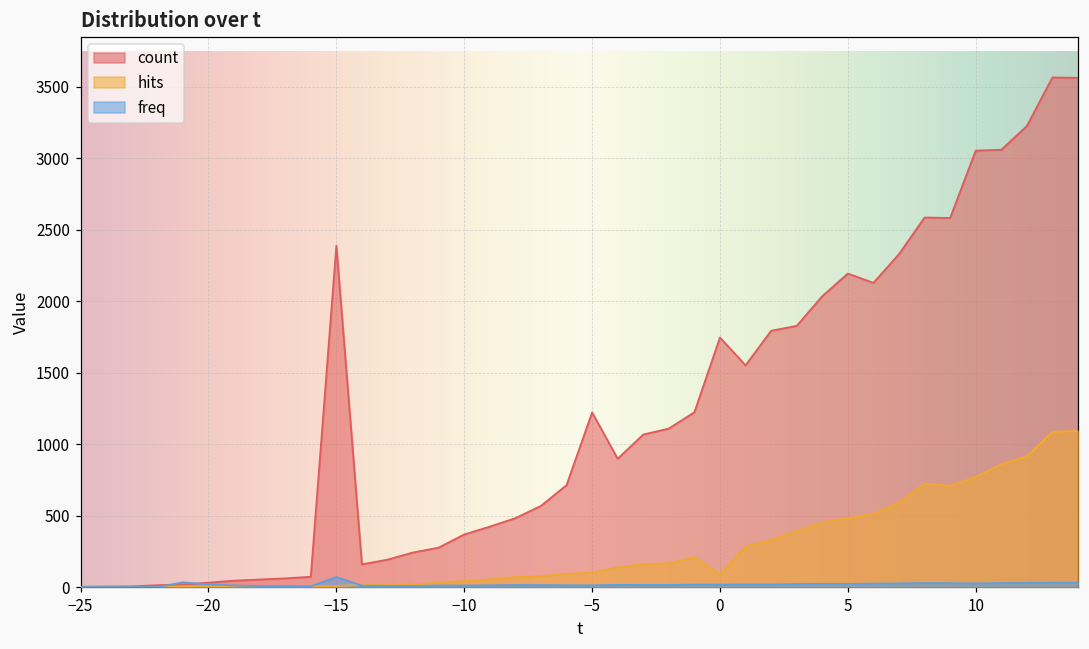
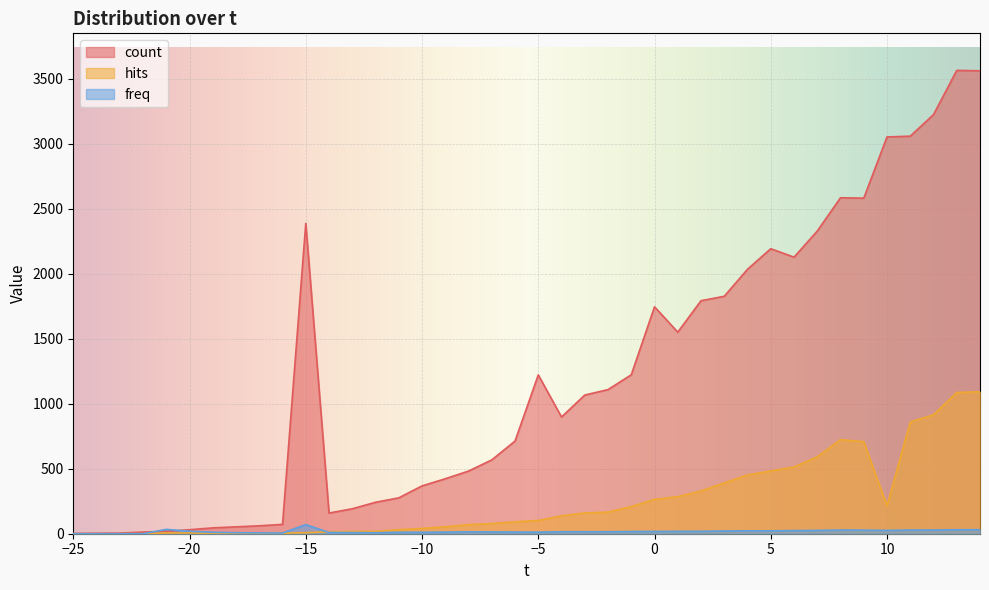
hits, 0: 90 -> 260
hits, 10: 770 -> 220
